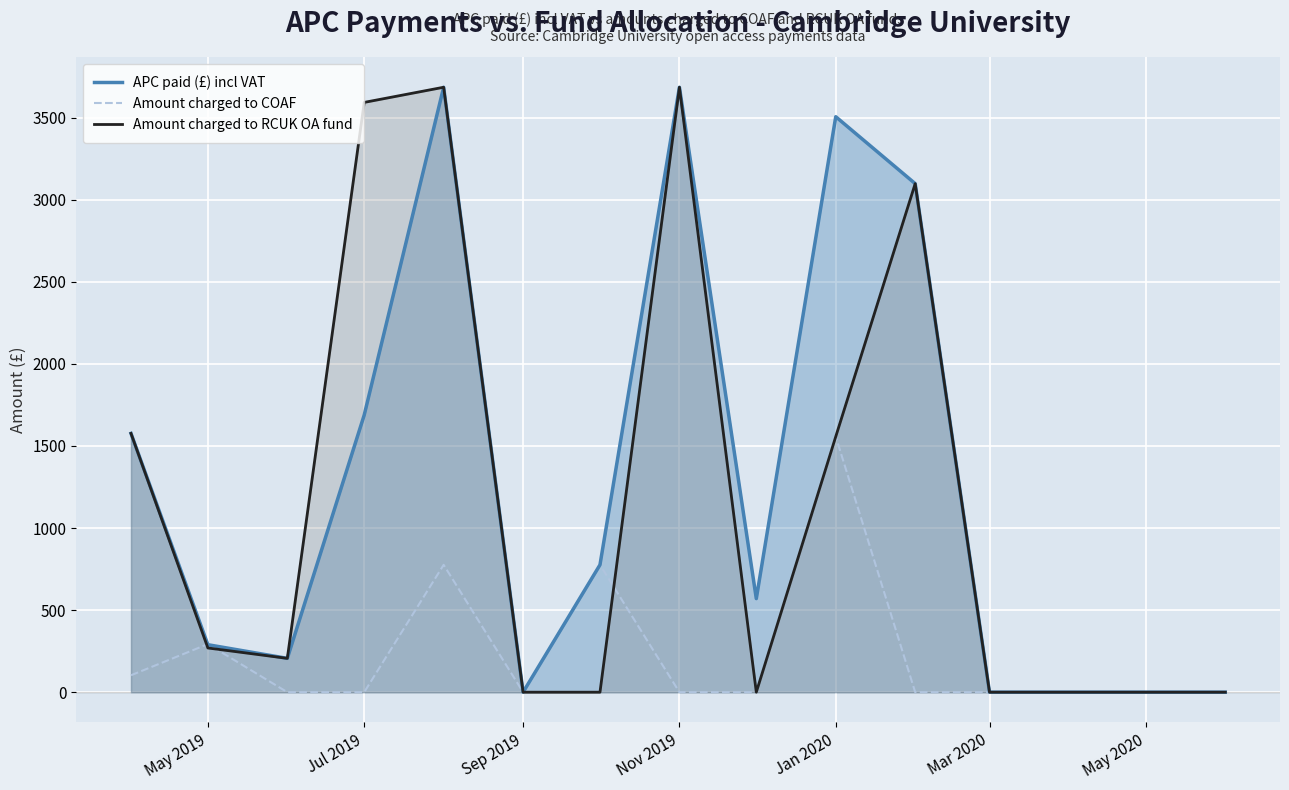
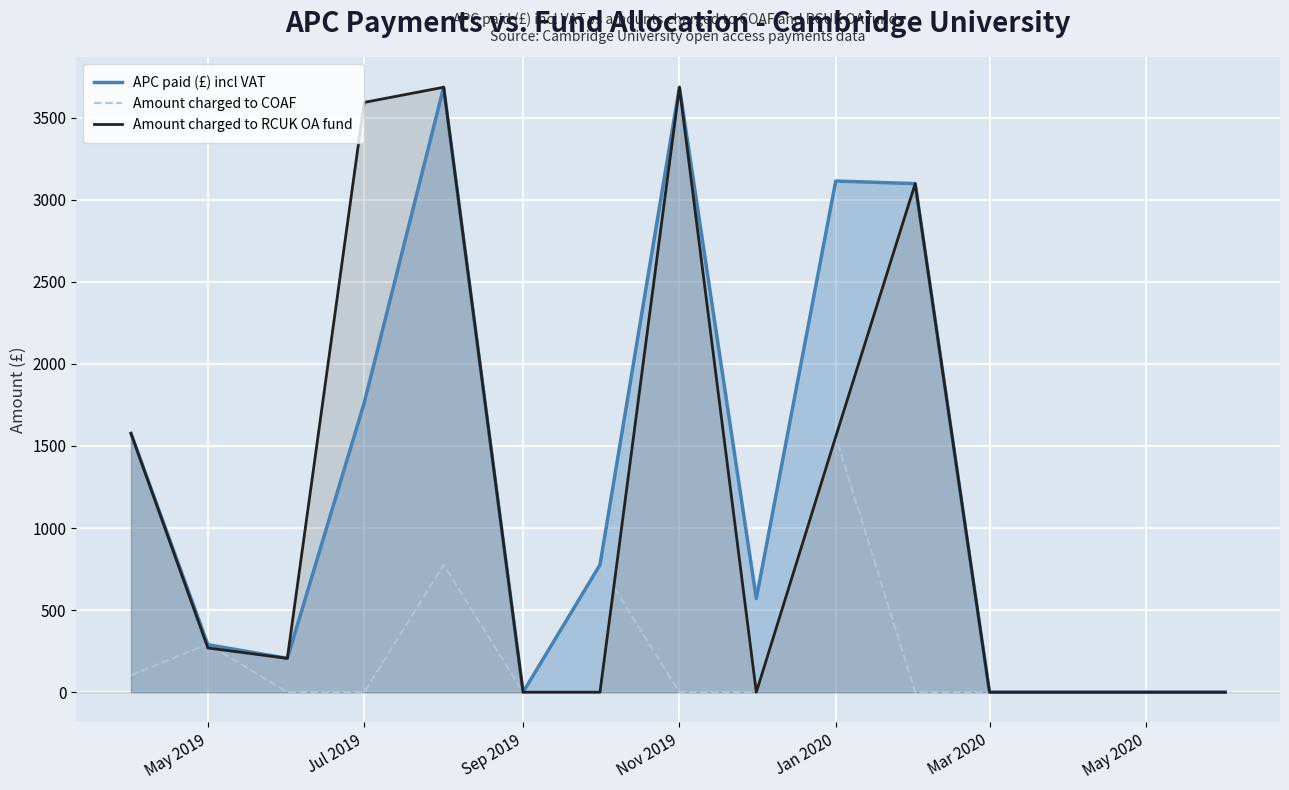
APC paid (£) incl VAT, Jul 2019: 1690 -> 1760
APC paid (£) incl VAT, Jan 2020: 3510 -> 3110
